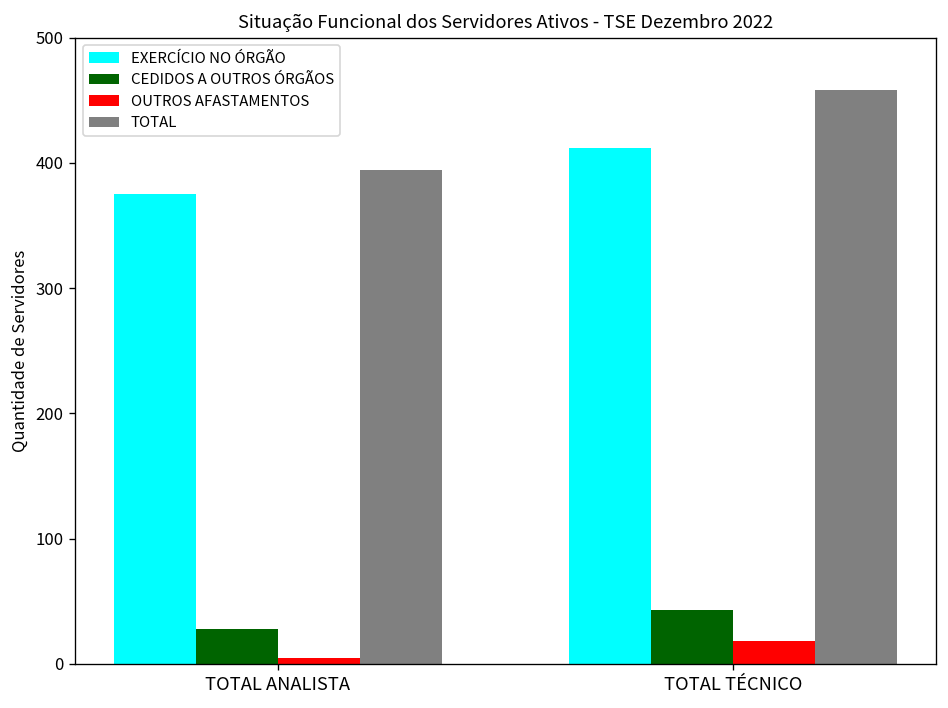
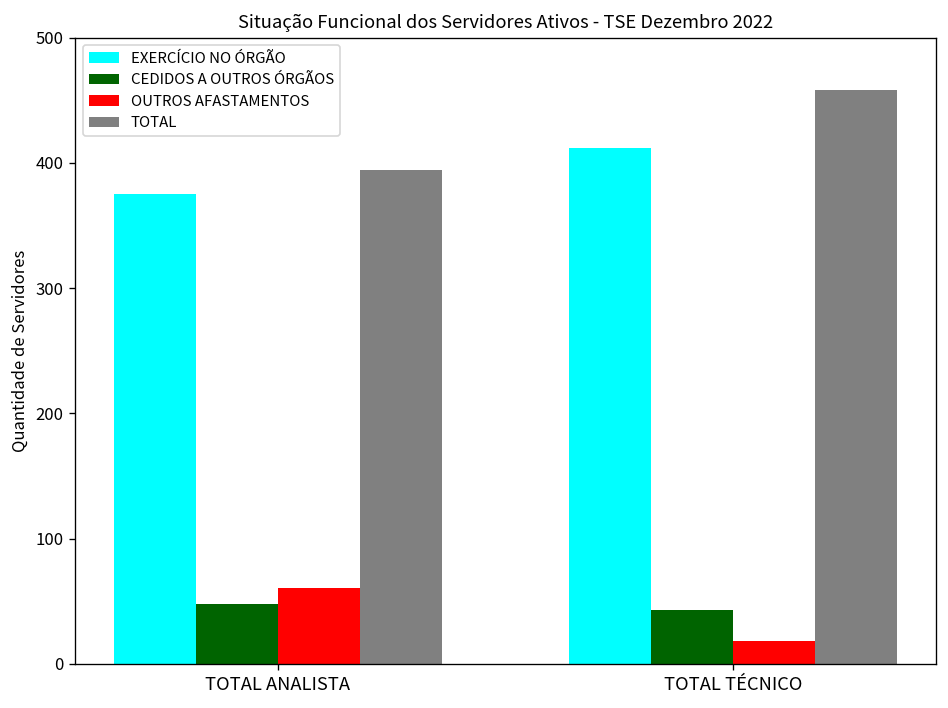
CEDIDOS A OUTROS ÓRGÃOS, TOTAL ANALISTA: 28 -> 48
OUTROS AFASTAMENTOS, TOTAL ANALISTA: 5 -> 61
